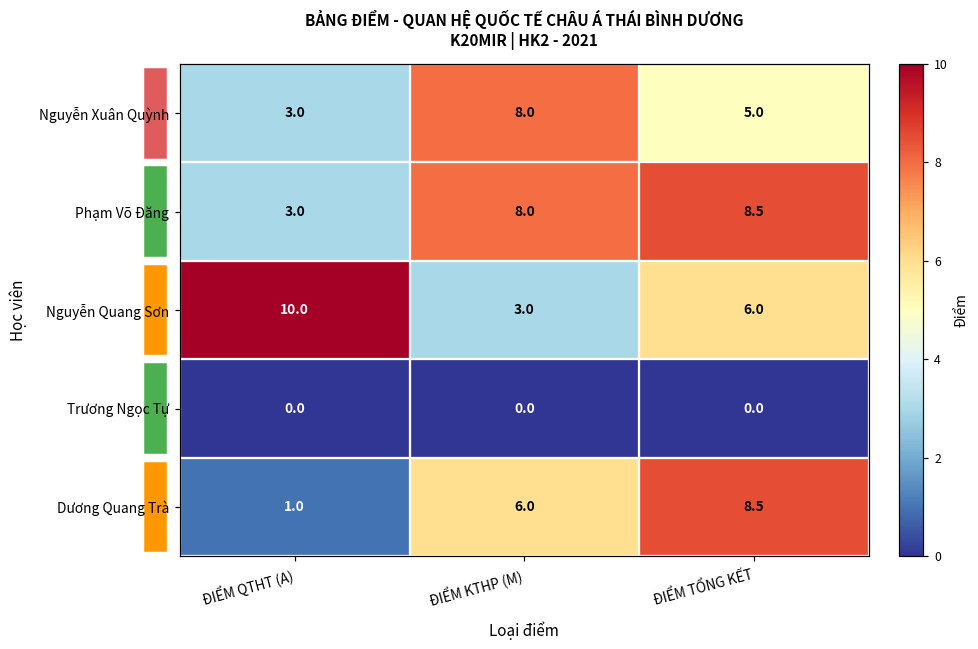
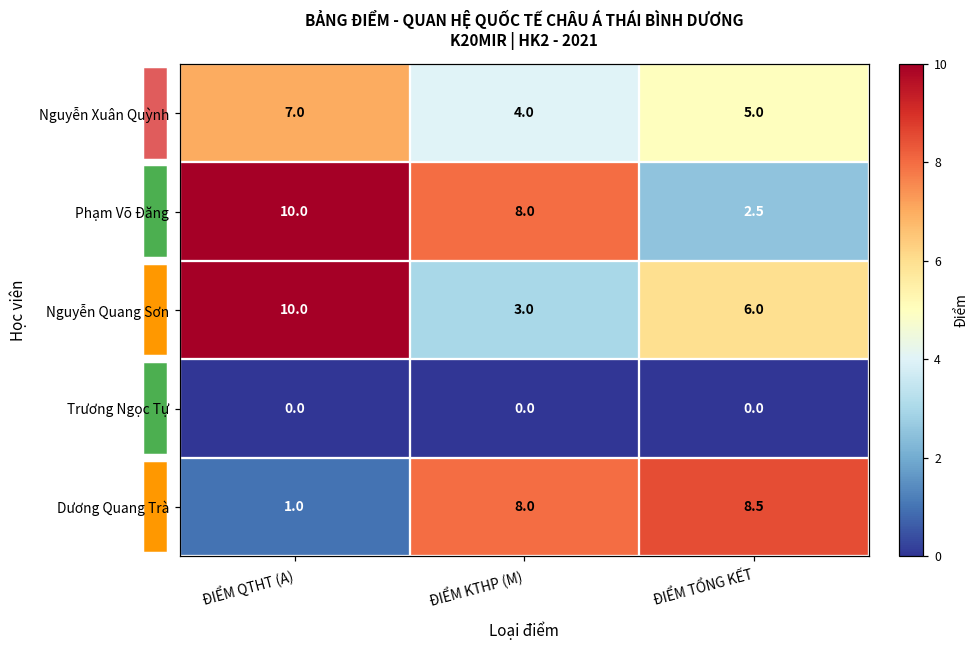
Nguyễn Xuân Quỳnh, ĐIỂM QTHT (A): 3.0 -> 7.0
Nguyễn Xuân Quỳnh, ĐIỂM KTHP (M): 8.0 -> 4.0
Phạm Võ Đăng, ĐIỂM QTHT (A): 3.0 -> 10.0
Phạm Võ Đăng, ĐIỂM TỔNG KẾT: 8.5 -> 2.5
Dương Quang Trà, ĐIỂM KTHP (M): 6.0 -> 8.0
